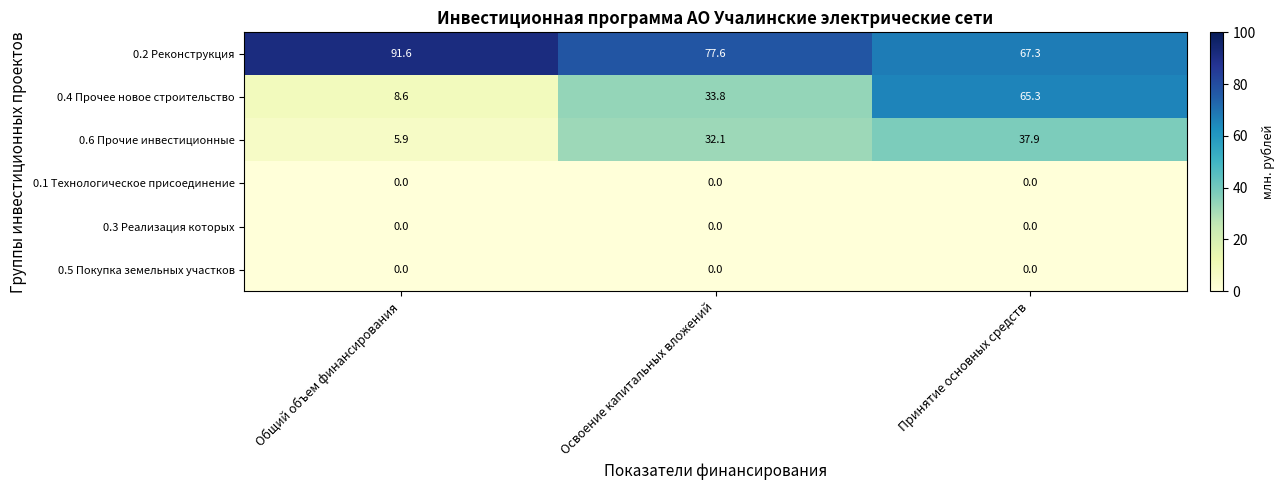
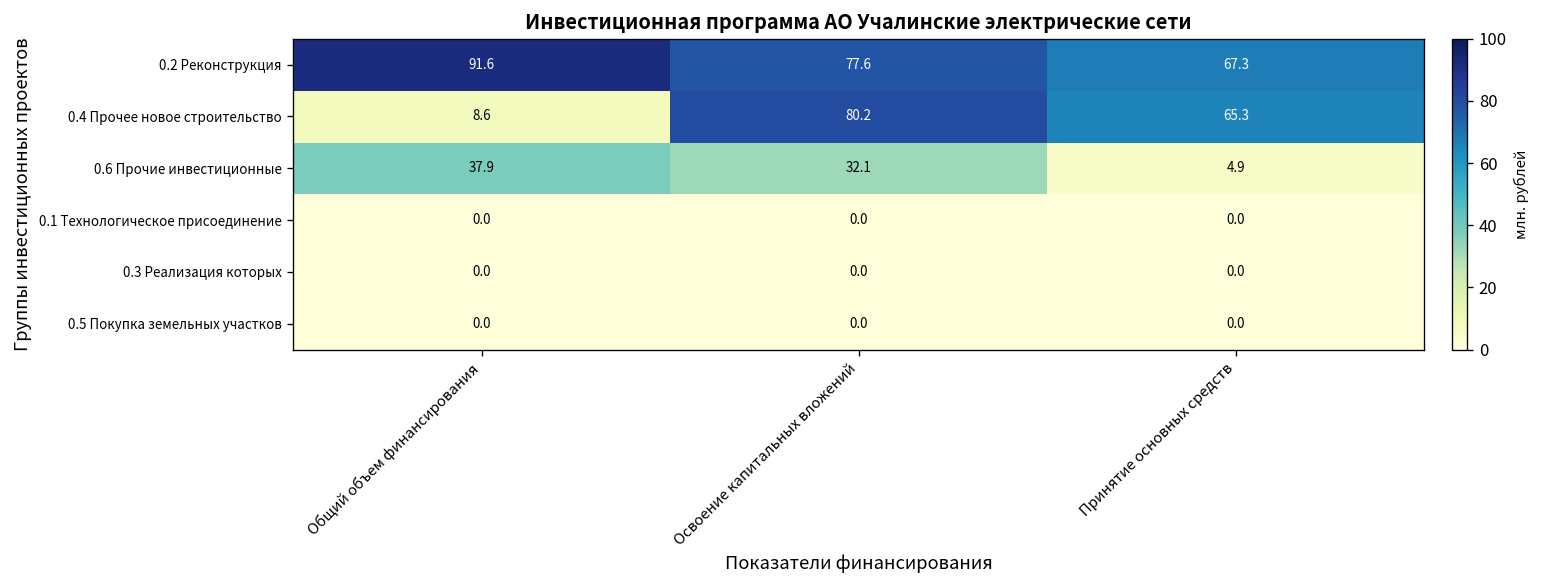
0.4 Прочее новое строительство, Освоение капитальных вложений: 33.8 -> 80.2
0.6 Прочие инвестиционные, Общий объем финансирования: 5.9 -> 37.9
0.6 Прочие инвестиционные, Принятие основных средств: 37.9 -> 4.9
